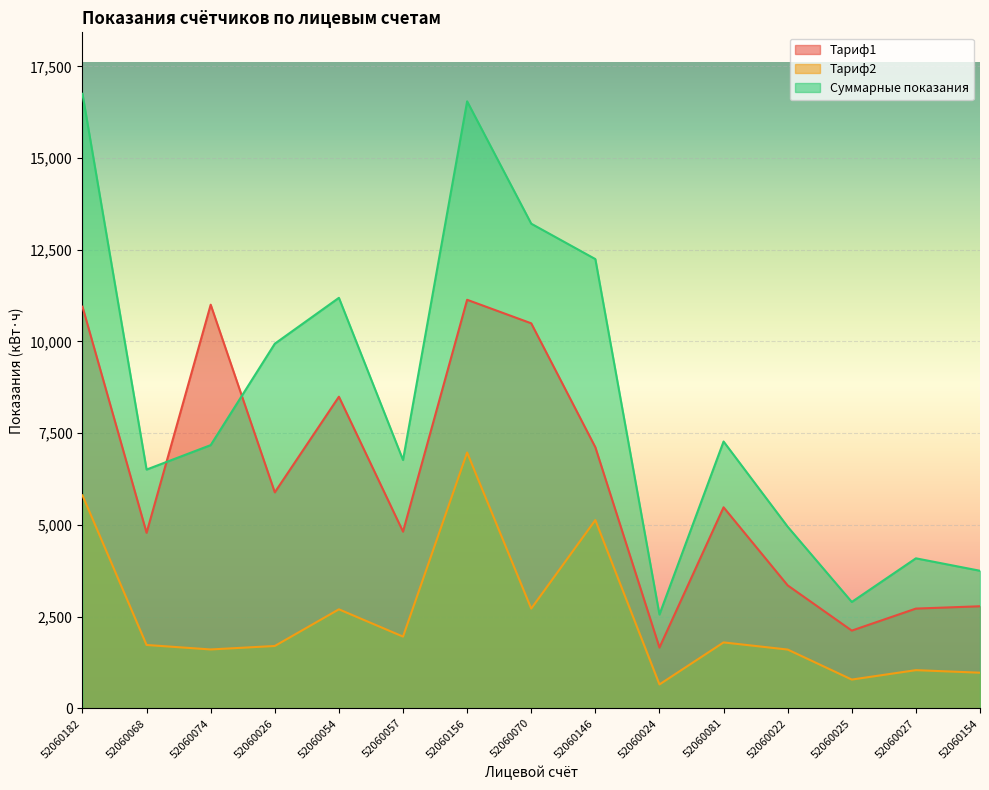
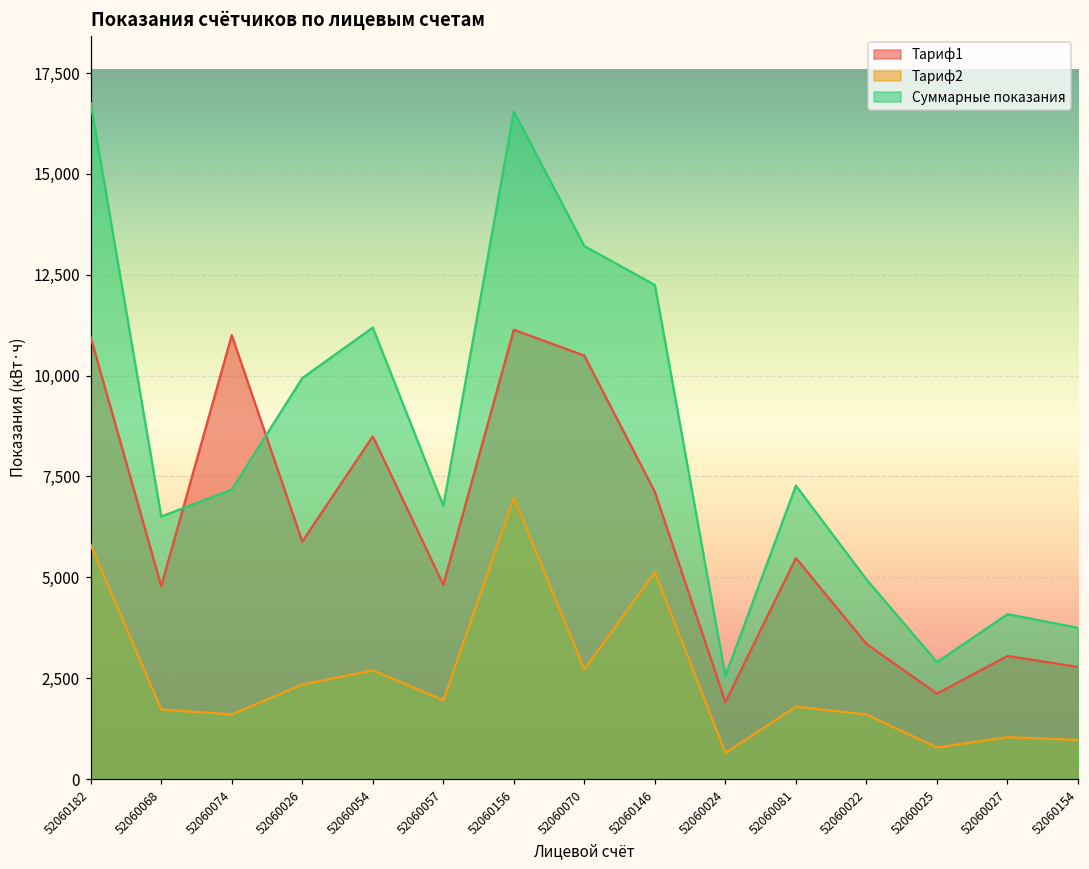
Тариф2, 52060026: 1,700 -> 2,300
Тариф1, 52060024: 1,700 -> 1,900
Тариф1, 52060027: 2,700 -> 3,000
